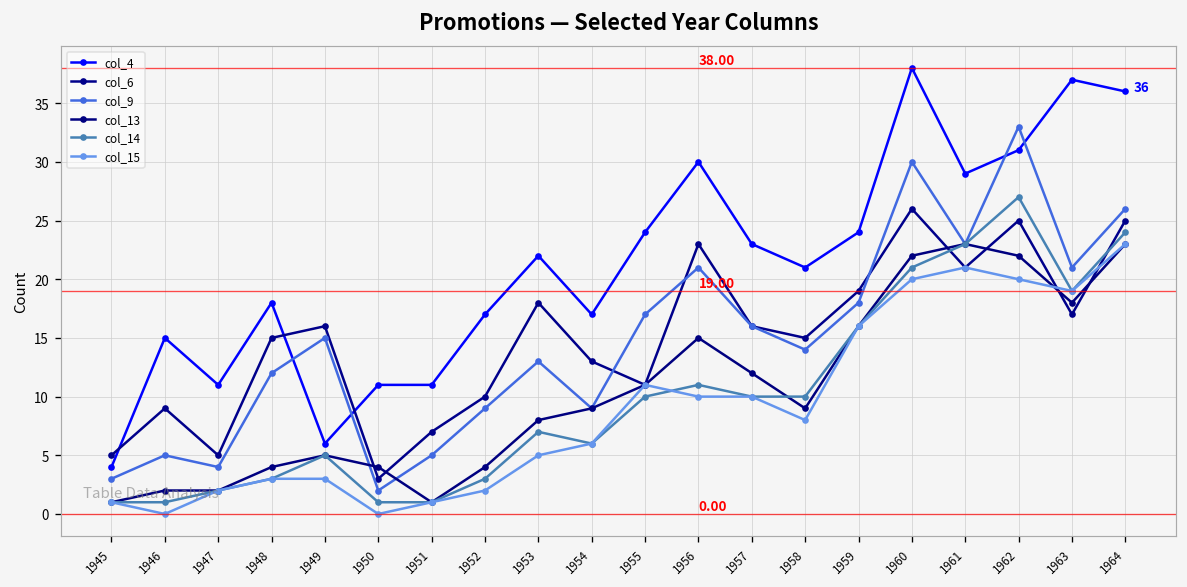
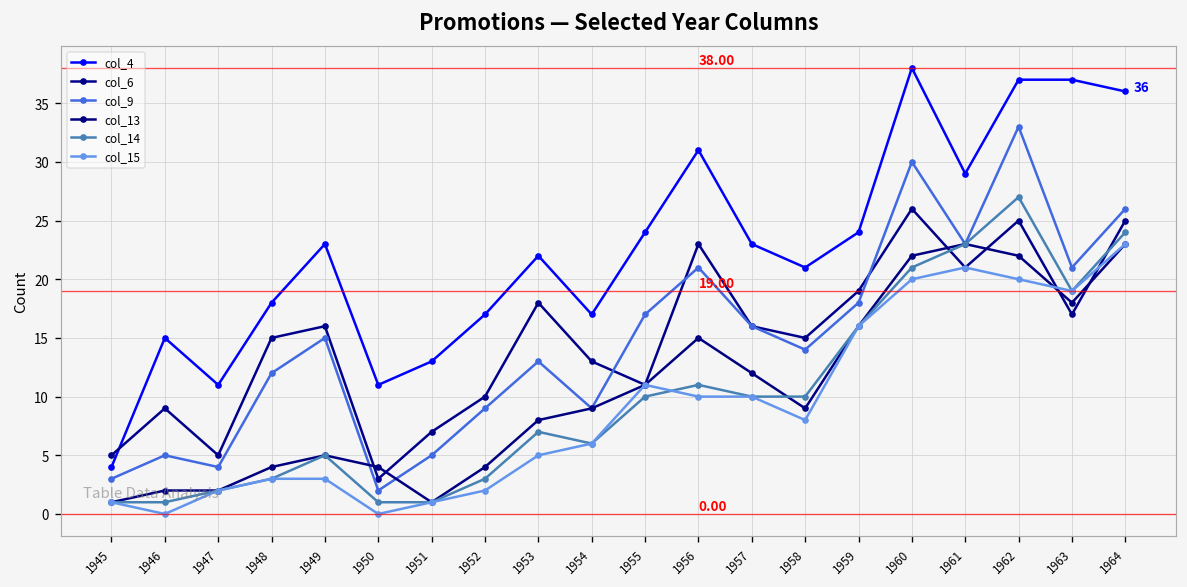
col_4, 1949: 6 -> 23
col_4, 1951: 11 -> 13
col_4, 1956: 30 -> 31
col_4, 1962: 31 -> 37
